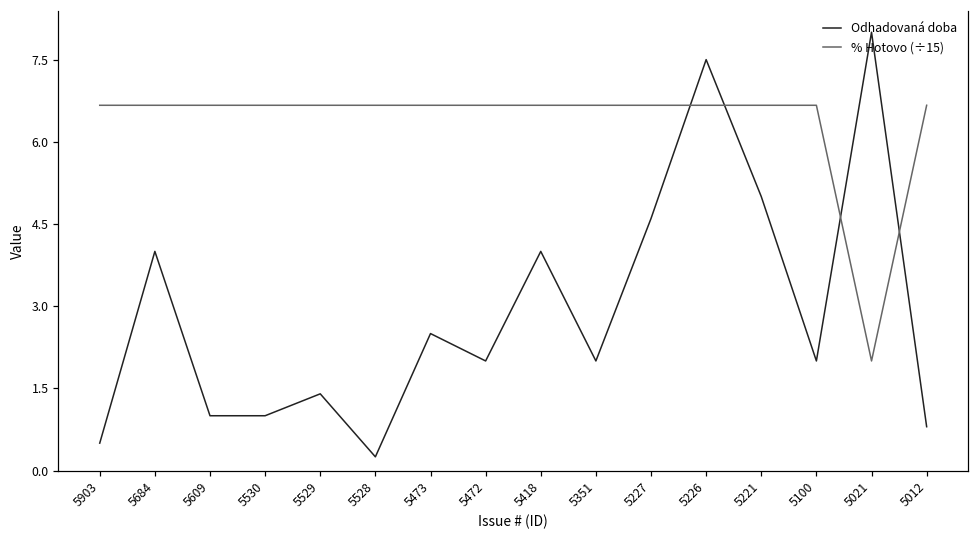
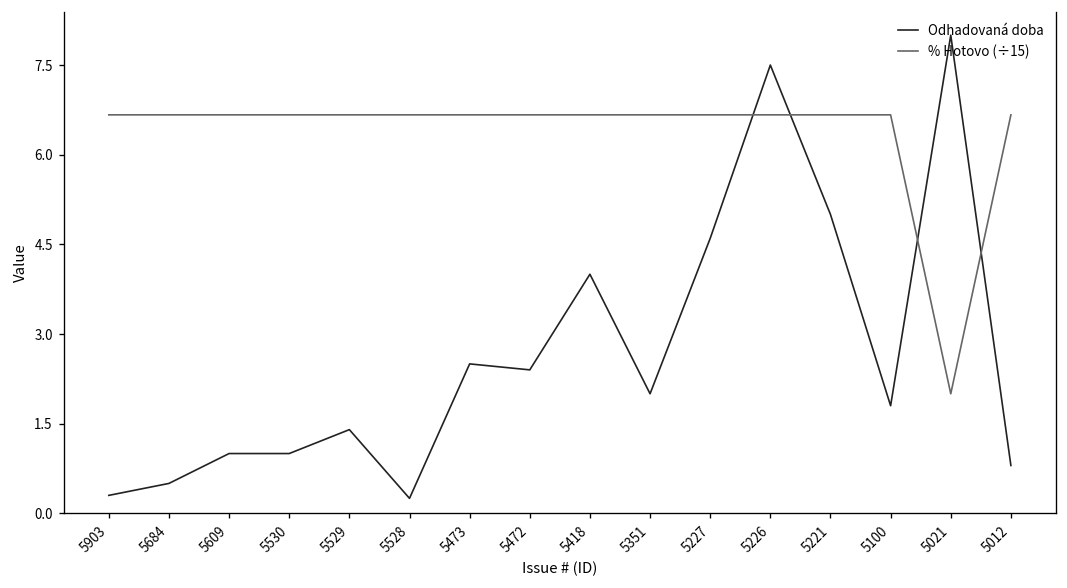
Odhadovaná doba, 5903: 0.5 -> 0.3
Odhadovaná doba, 5684: 4.0 -> 0.5
Odhadovaná doba, 5472: 2.0 -> 2.4
Odhadovaná doba, 5100: 2.0 -> 1.8
